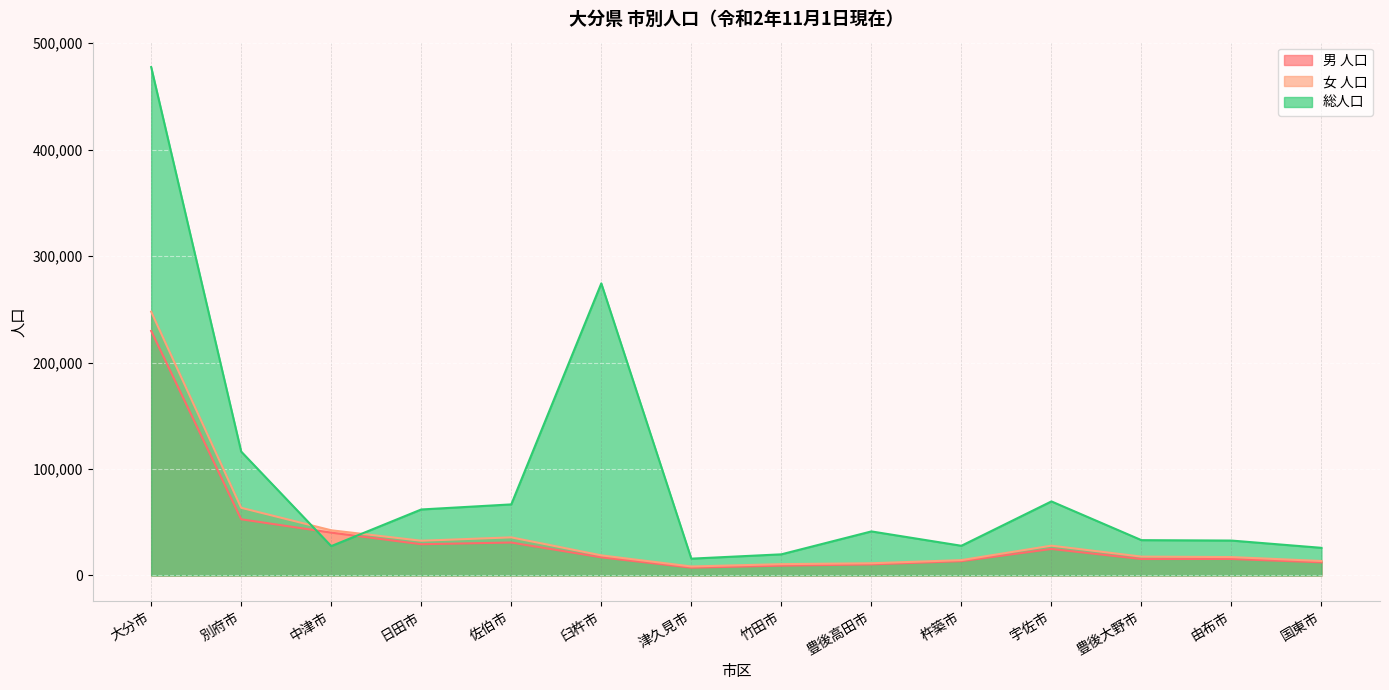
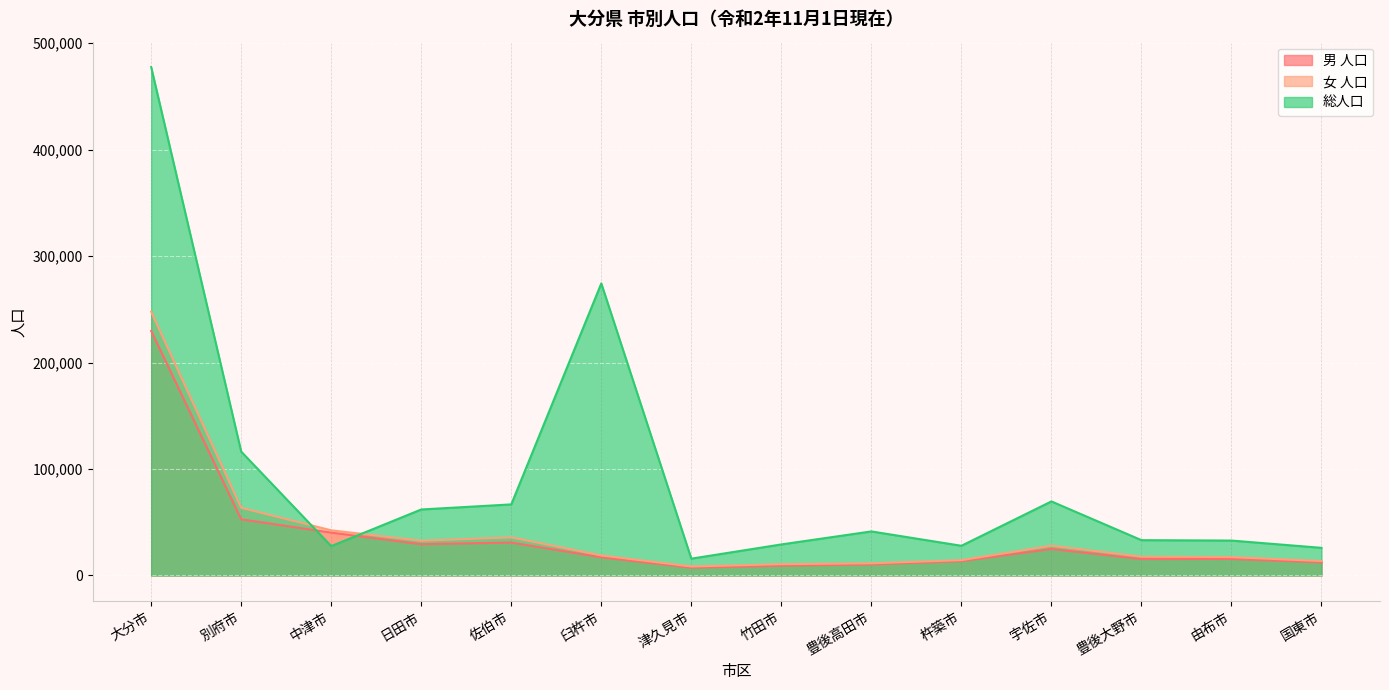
総人口, 竹田市: 20,000 -> 29,000
